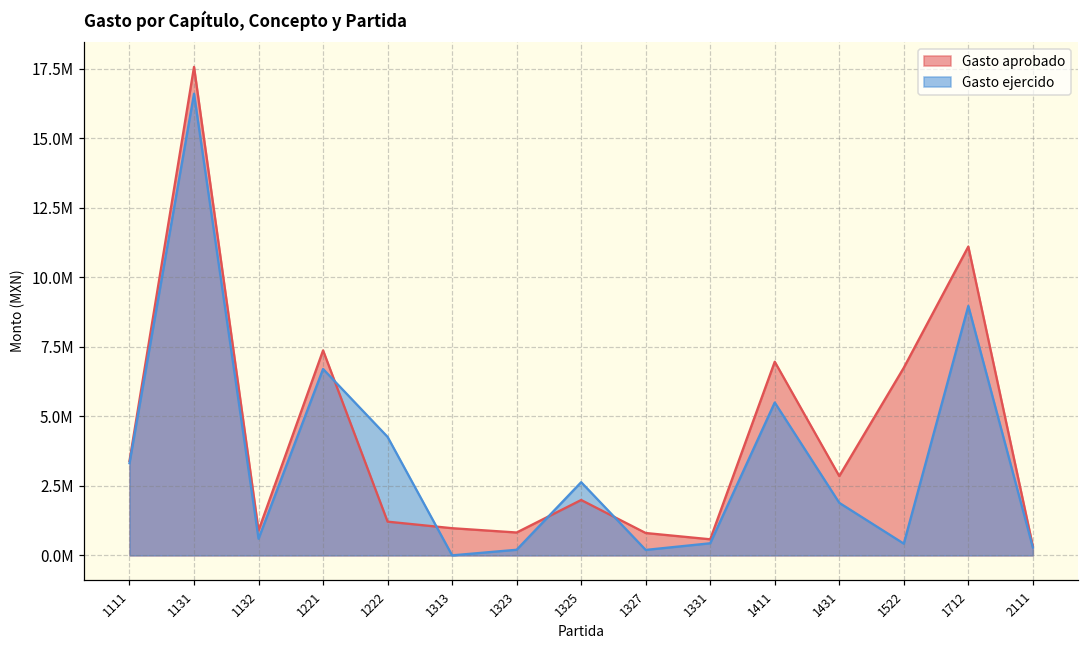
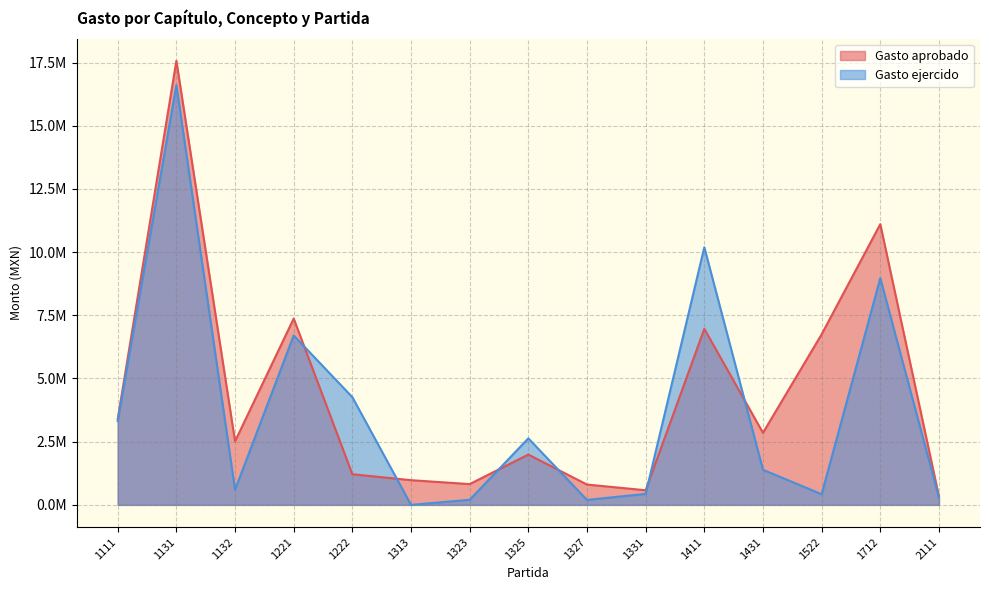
Gasto aprobado, 1132: 900000 -> 2500000
Gasto ejercido, 1411: 5500000 -> 10200000
Gasto ejercido, 1431: 1900000 -> 1400000
